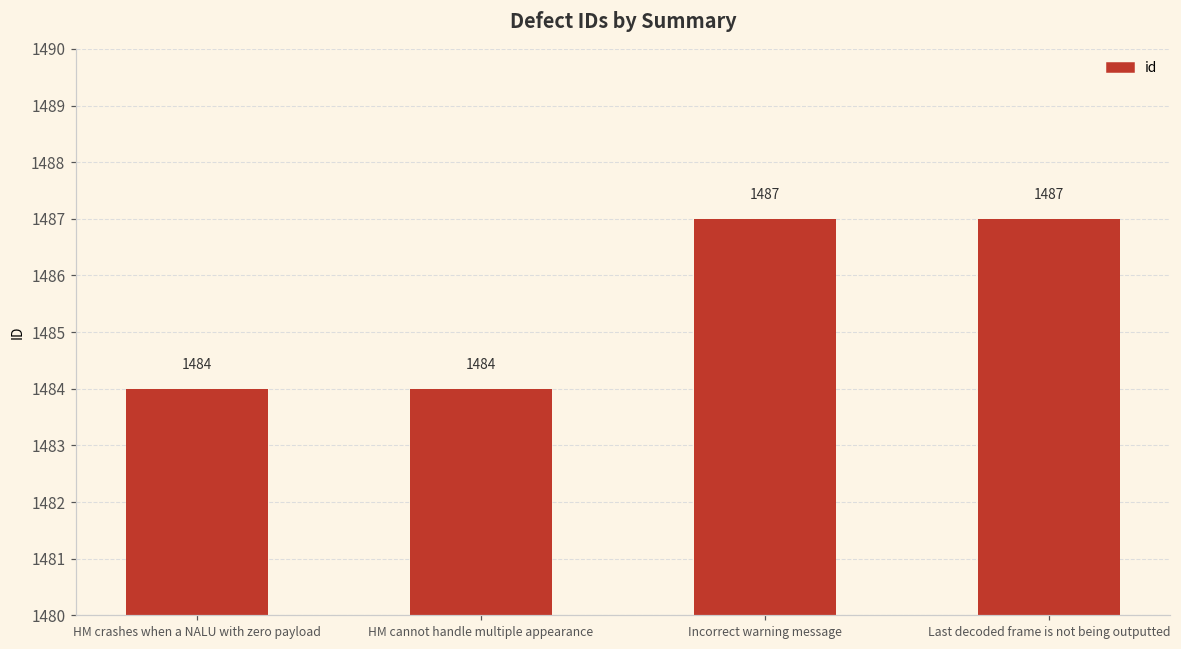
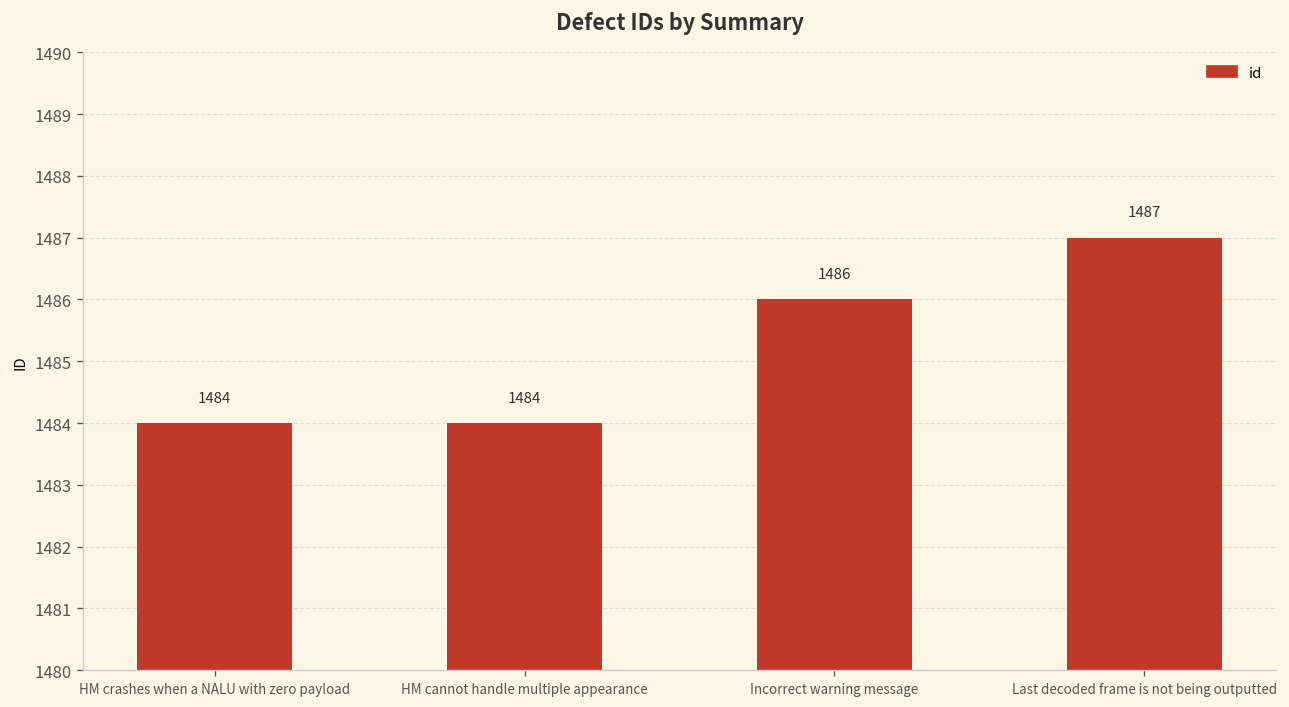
Incorrect warning message: 1487 -> 1486
